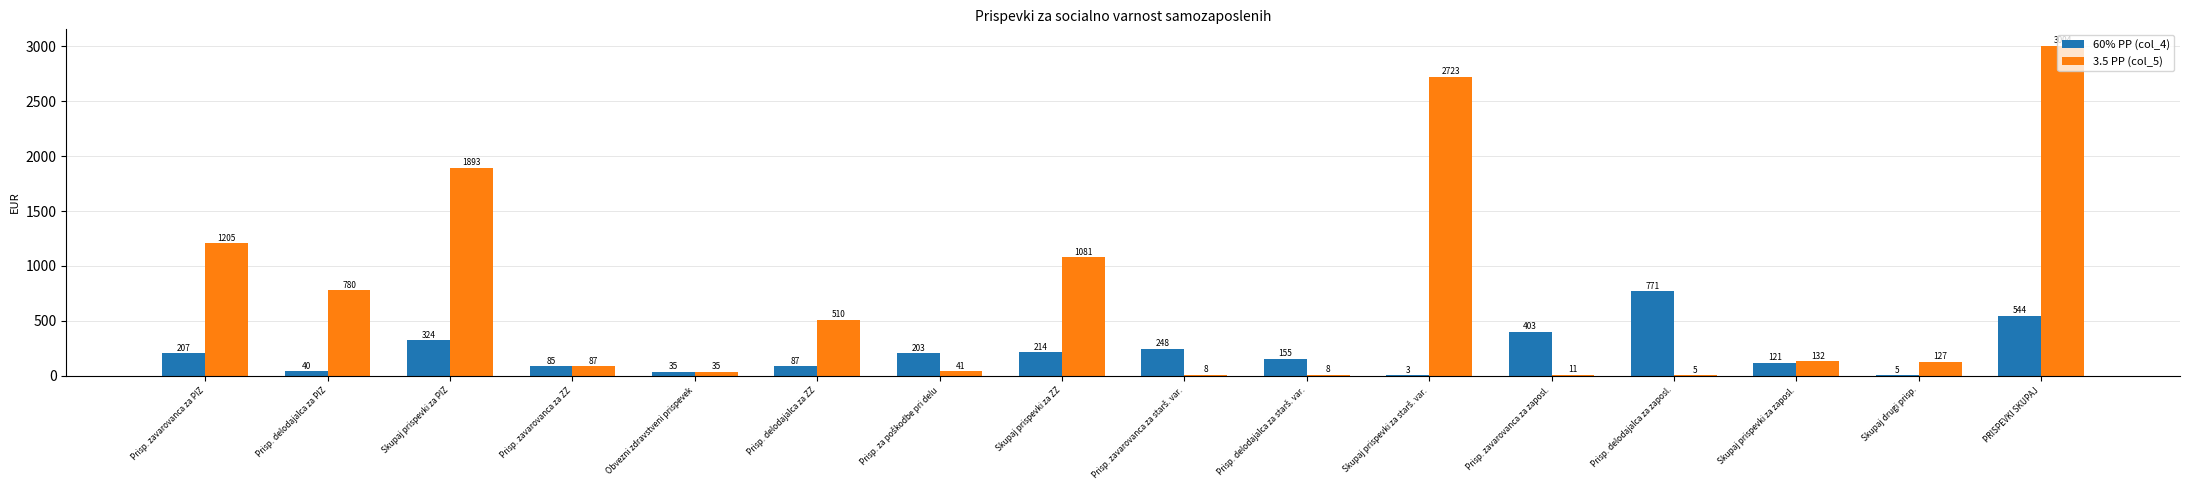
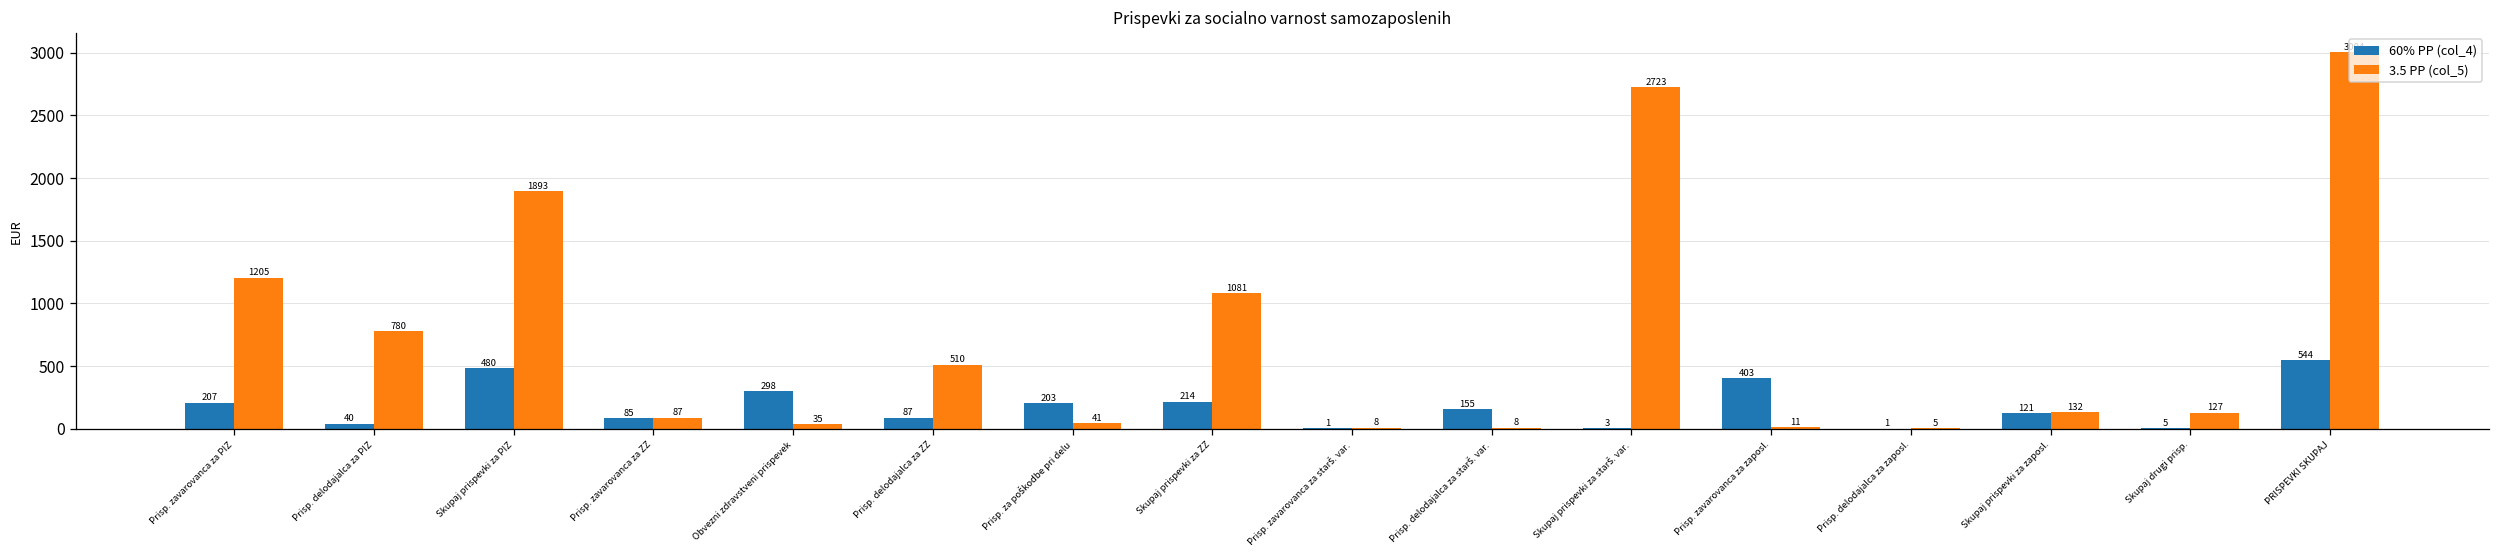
60% PP (col_4), Skupaj prispevki za PIZ: 324 -> 480
60% PP (col_4), Obvezni zdravstveni prispevek: 35 -> 298
60% PP (col_4), Prisp. zavarovanca za starš. var.: 248 -> 1
60% PP (col_4), Prisp. delodajalca za zaposl.: 771 -> 1
